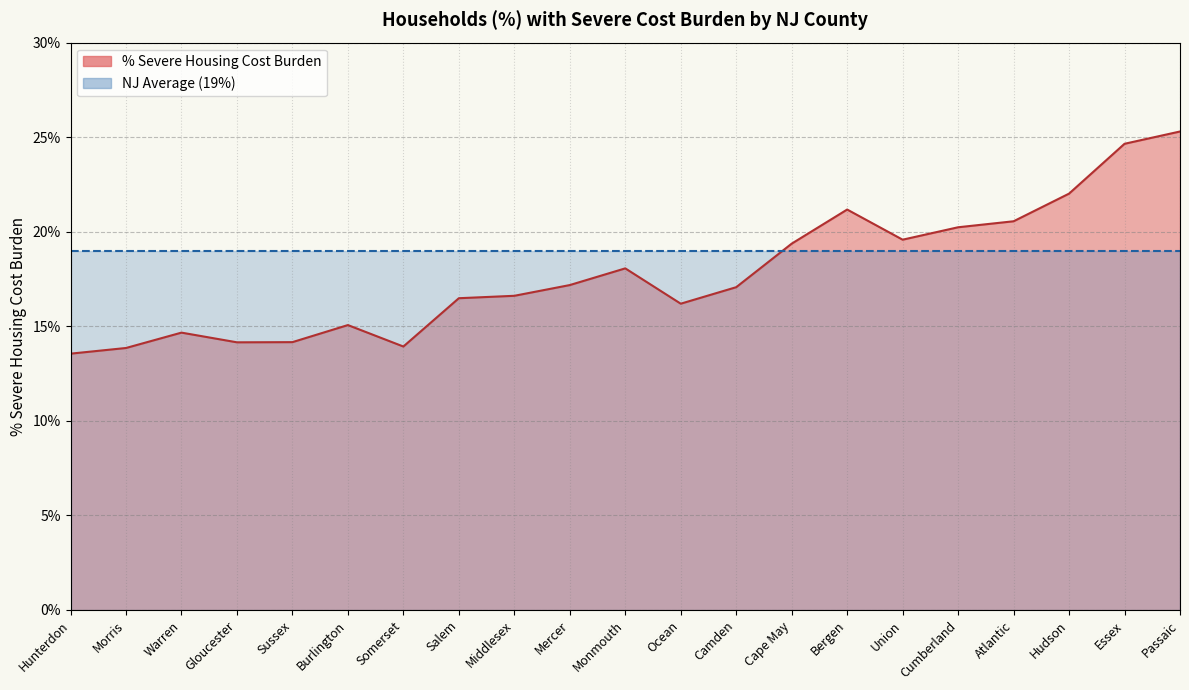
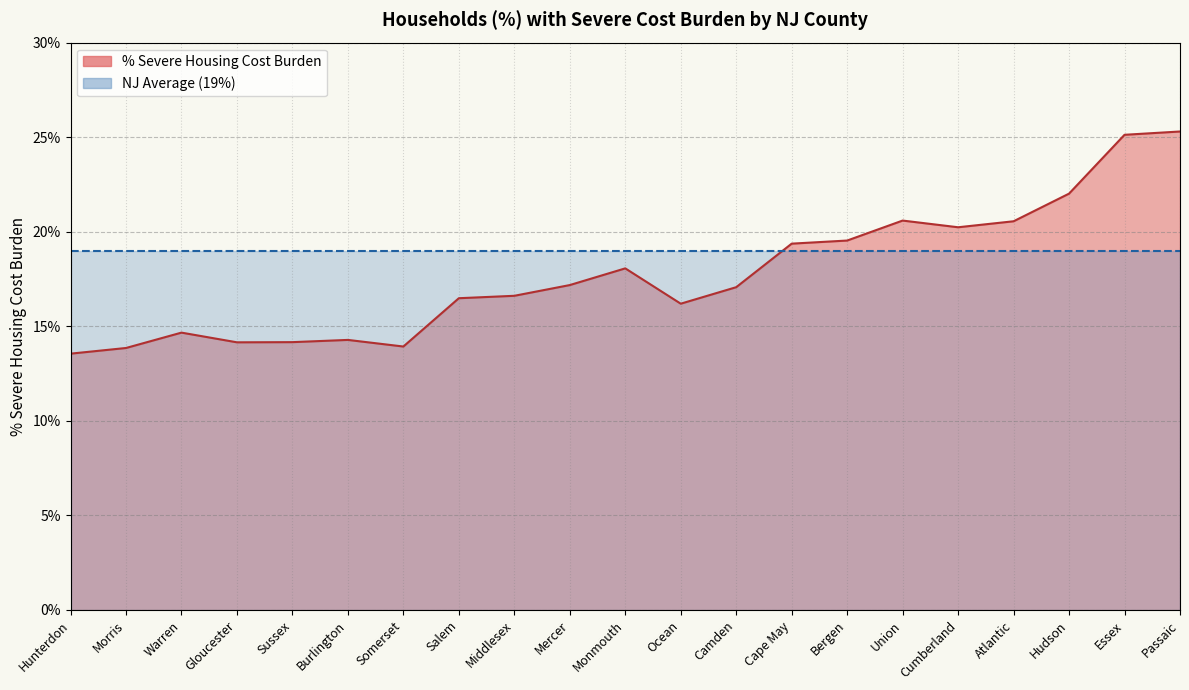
% Severe Housing Cost Burden, Burlington: 15.1% -> 14.3%
% Severe Housing Cost Burden, Bergen: 21.2% -> 19.5%
% Severe Housing Cost Burden, Union: 19.6% -> 20.6%
% Severe Housing Cost Burden, Essex: 24.7% -> 25.1%
